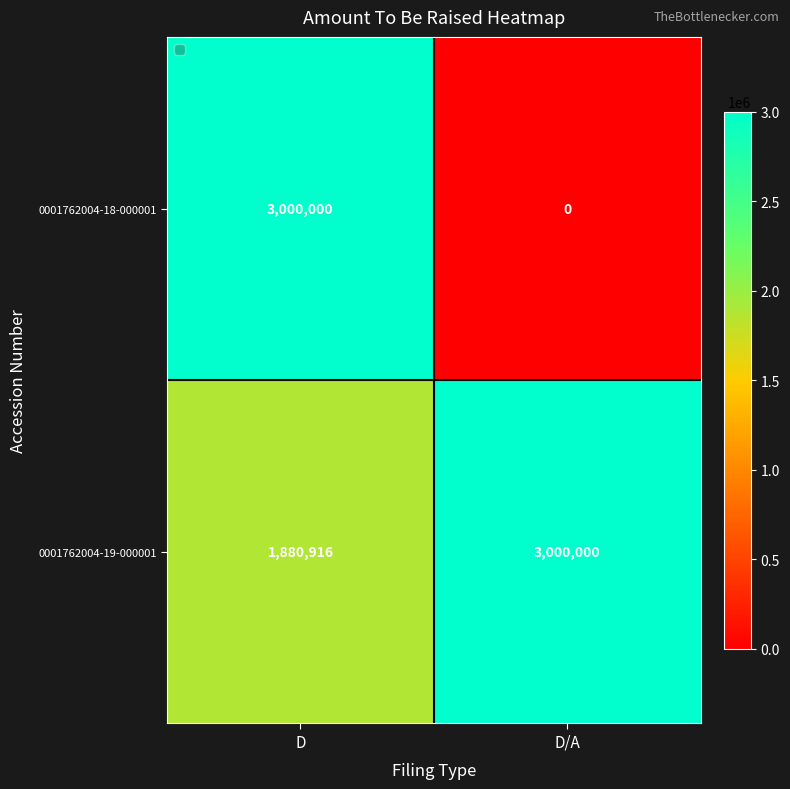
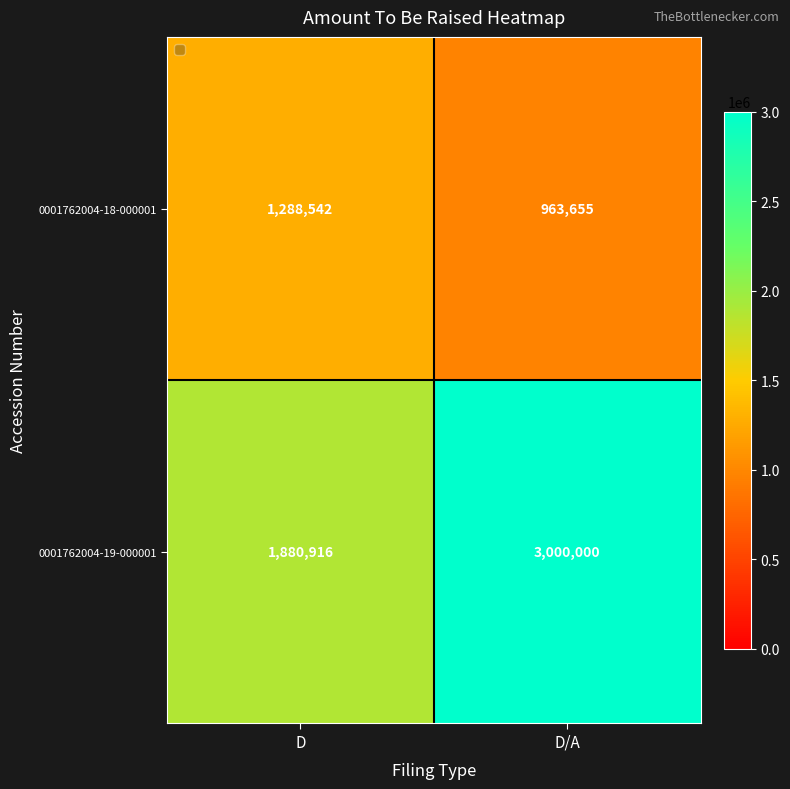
0001762004-18-000001, D: 3,000,000 -> 1,288,542
0001762004-18-000001, D/A: 0 -> 963,655
